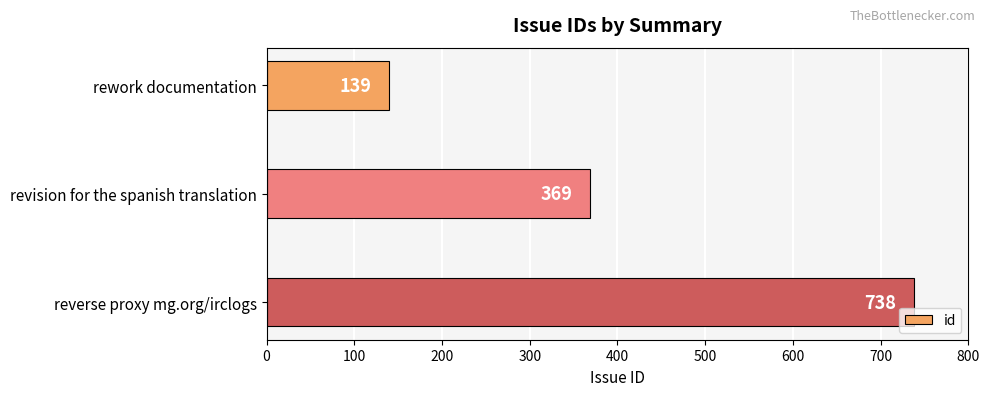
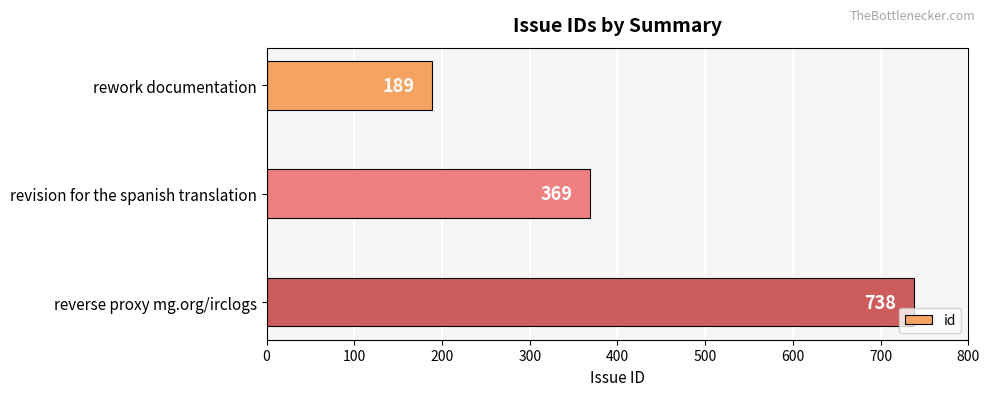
rework documentation: 139 -> 189
